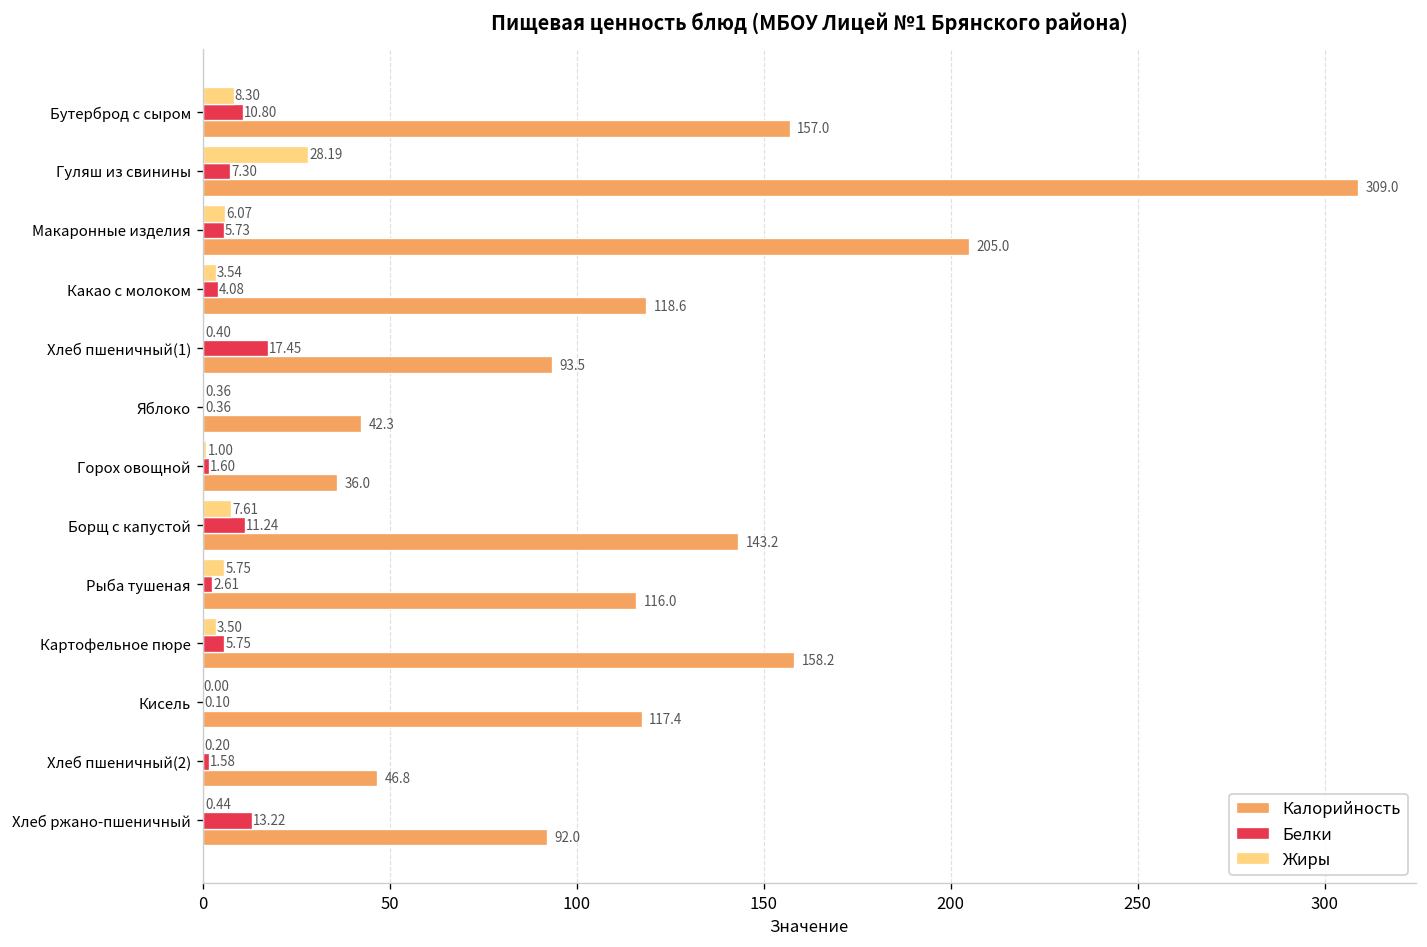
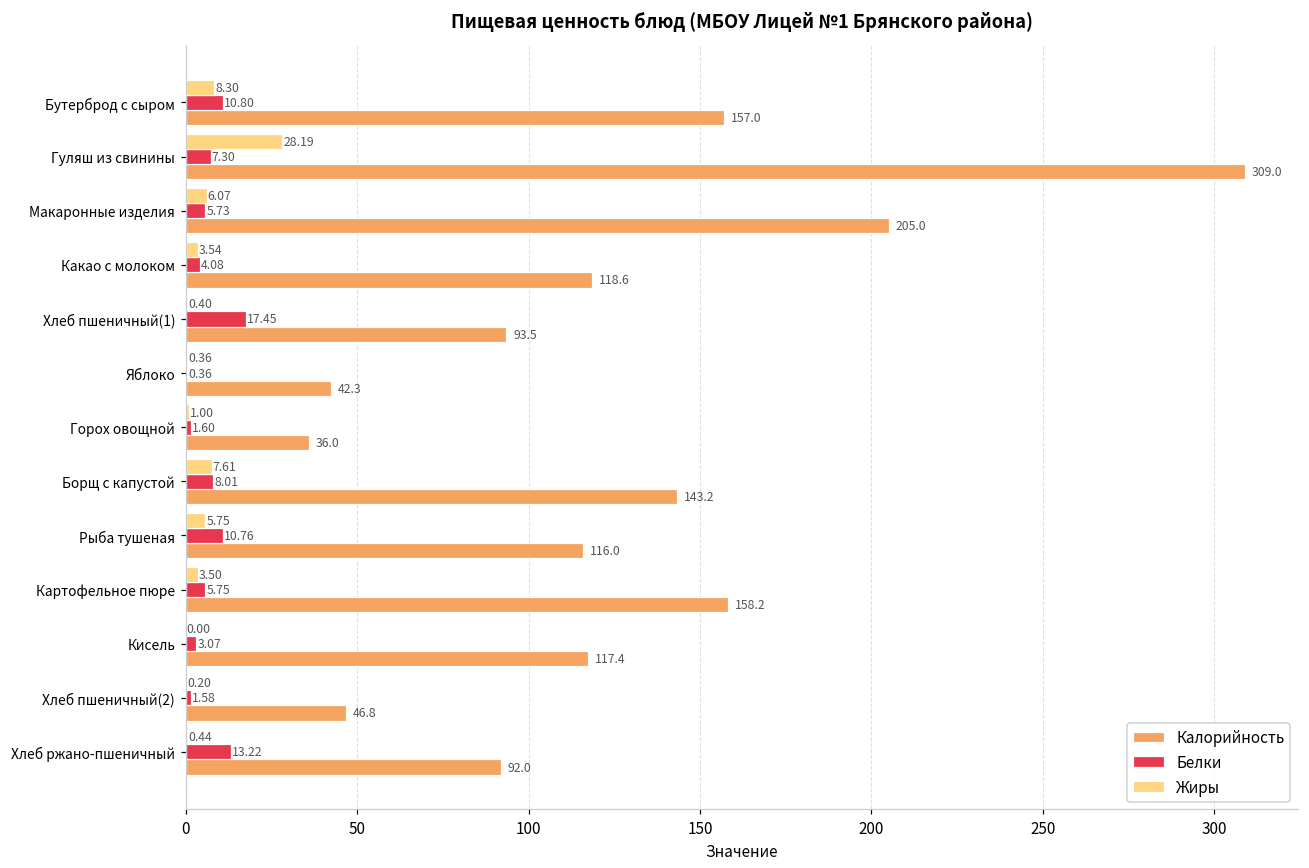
Белки, Борщ с капустой: 11.24 -> 8.01
Белки, Рыба тушеная: 2.61 -> 10.76
Белки, Кисель: 0.10 -> 3.07
